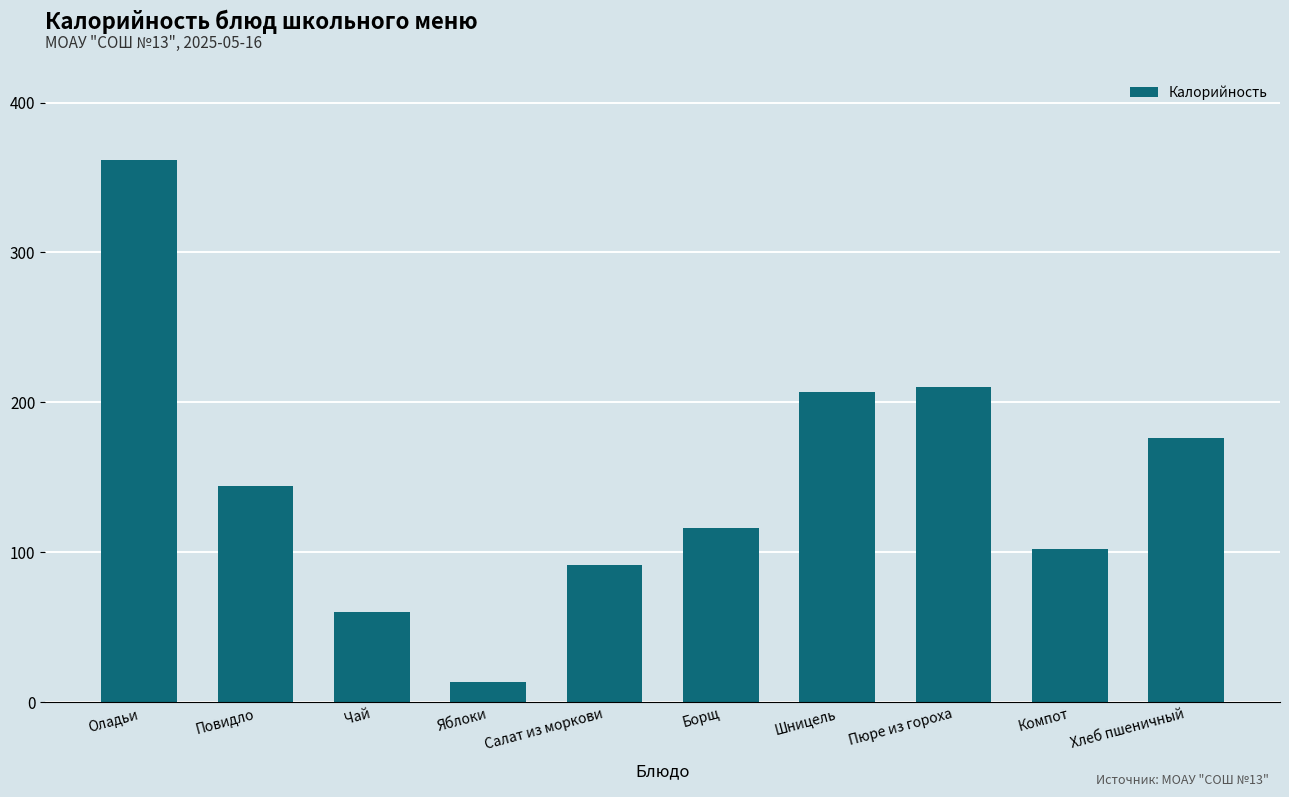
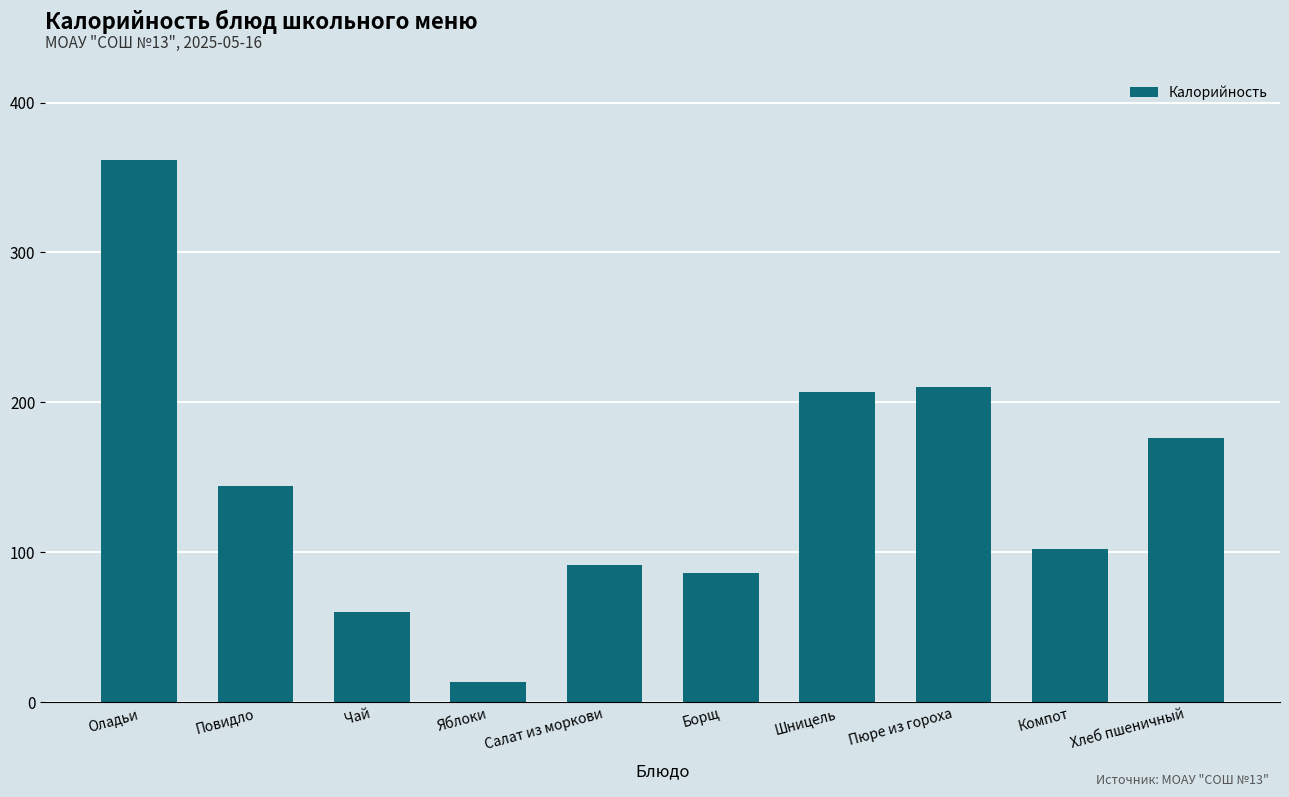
Борщ: 116 -> 86
